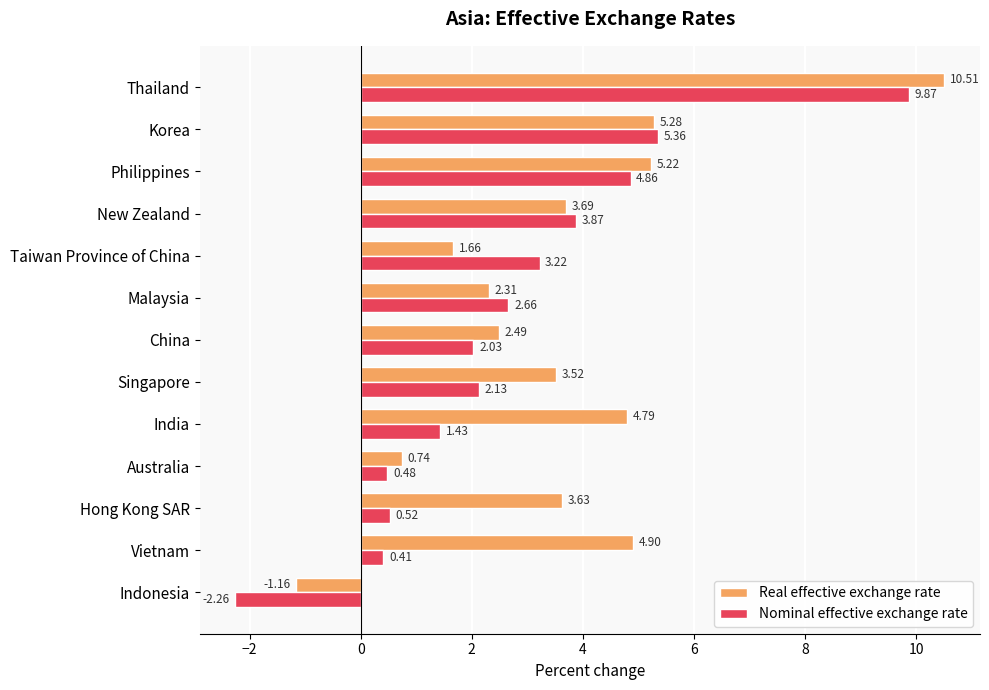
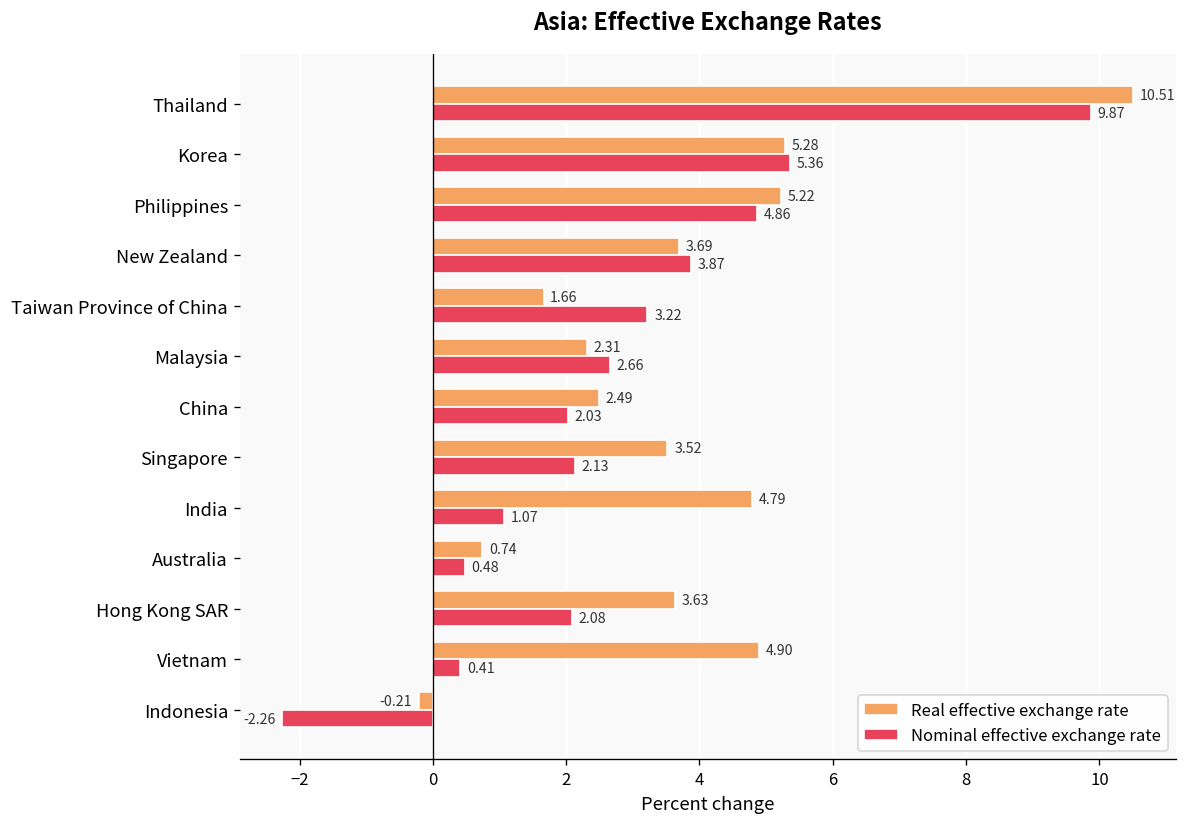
Nominal effective exchange rate, India: 1.43 -> 1.07
Nominal effective exchange rate, Hong Kong SAR: 0.52 -> 2.08
Real effective exchange rate, Indonesia: -1.16 -> -0.21
